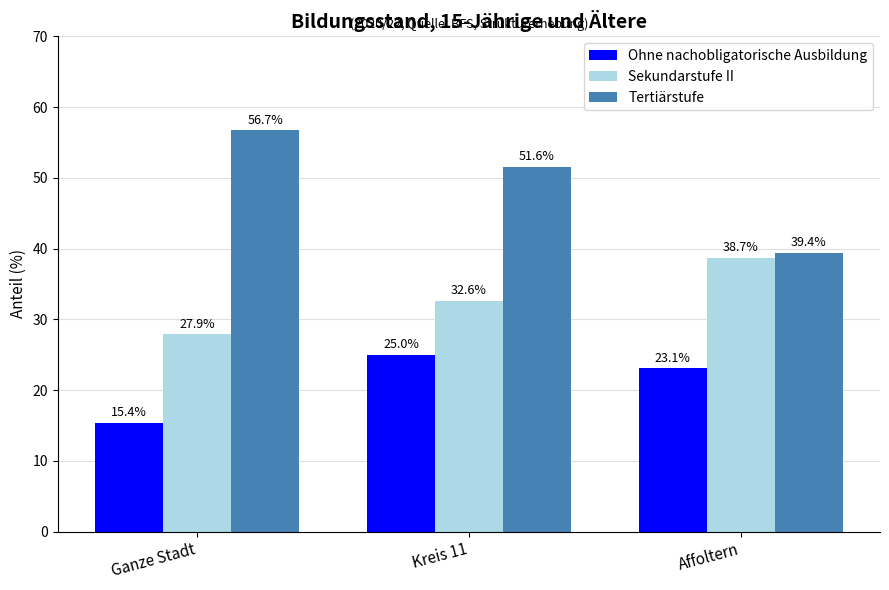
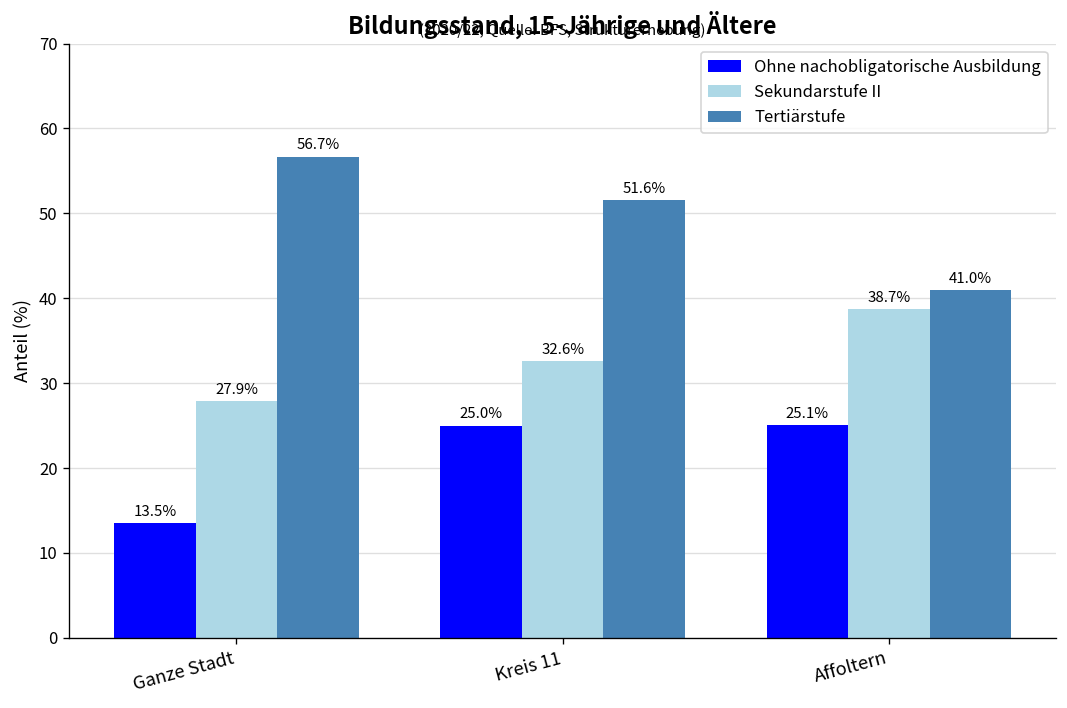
Ohne nachobligatorische Ausbildung, Ganze Stadt: 15.4% -> 13.5%
Ohne nachobligatorische Ausbildung, Affoltern: 23.1% -> 25.1%
Tertiärstufe, Affoltern: 39.4% -> 41.0%
